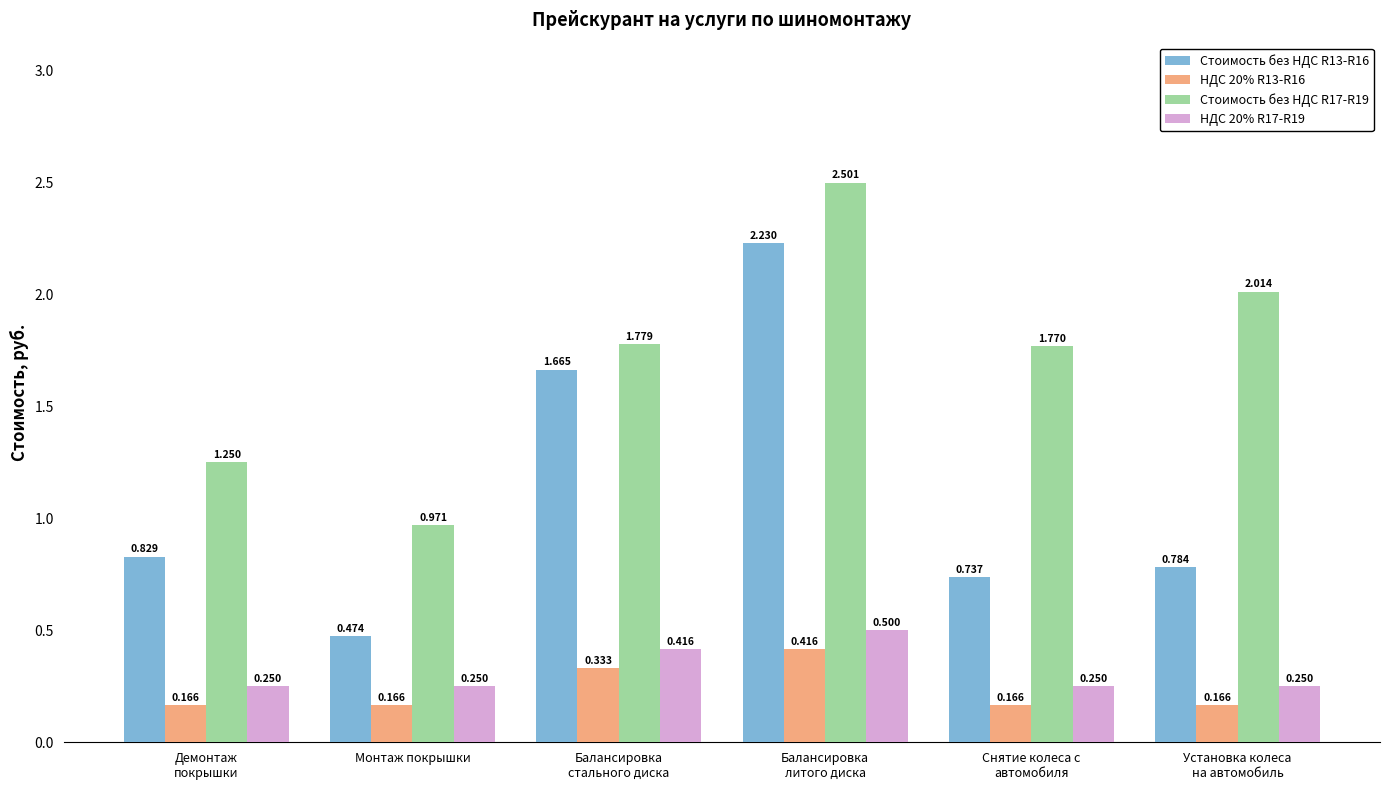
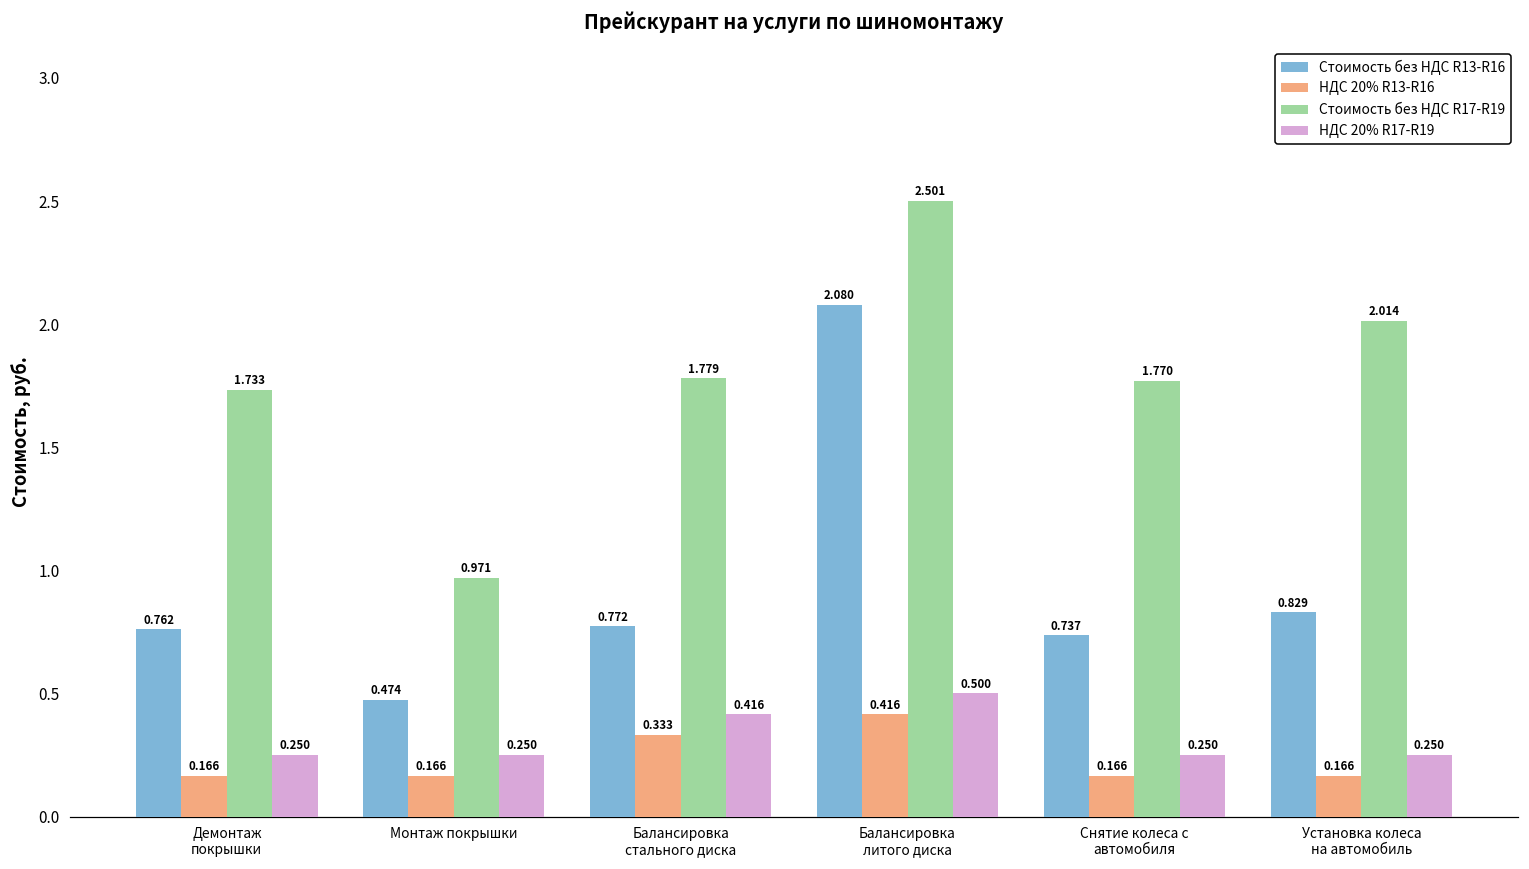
Стоимость без НДС R13-R16, Демонтаж покрышки: 0.829 -> 0.762
Стоимость без НДС R17-R19, Демонтаж покрышки: 1.250 -> 1.733
Стоимость без НДС R13-R16, Балансировка стального диска: 1.665 -> 0.772
Стоимость без НДС R13-R16, Балансировка литого диска: 2.230 -> 2.080
Стоимость без НДС R13-R16, Установка колеса на автомобиль: 0.784 -> 0.829
